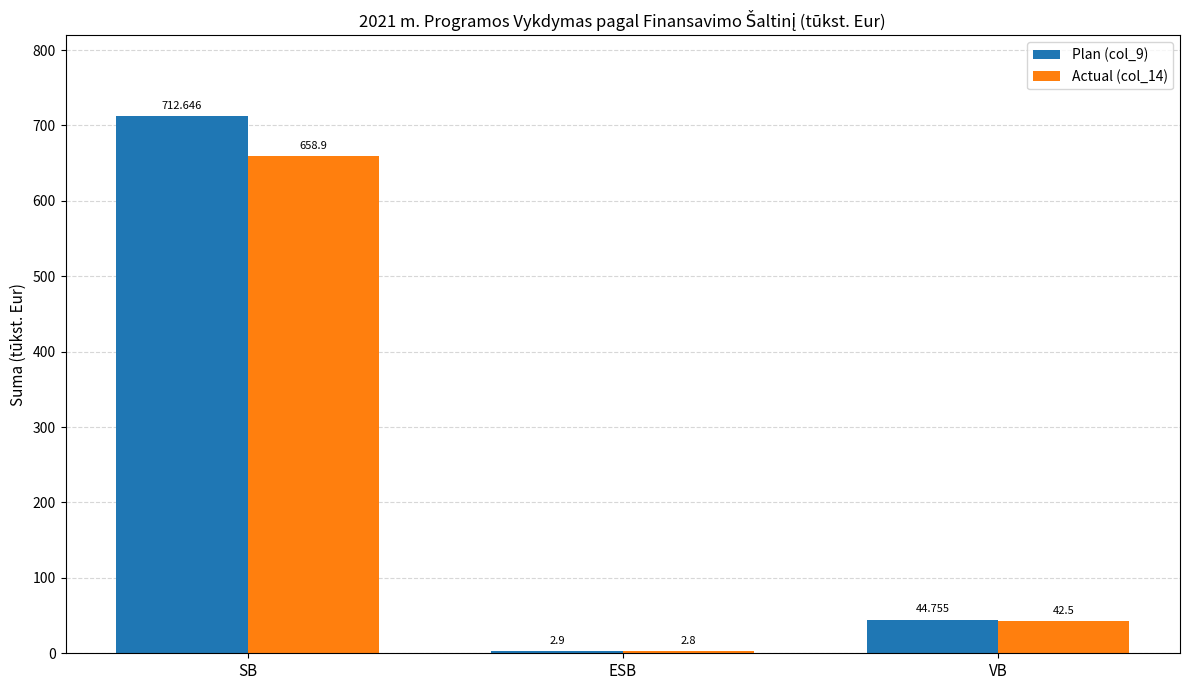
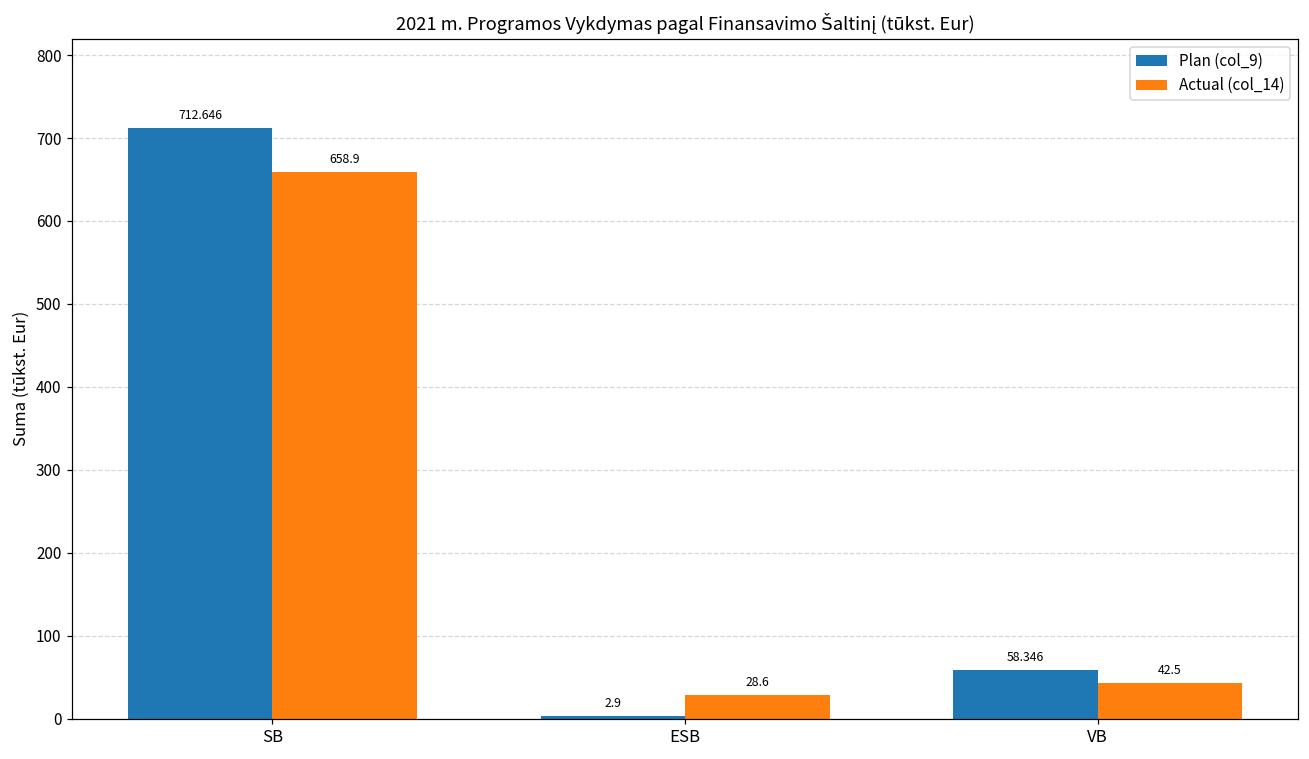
Actual (col_14), ESB: 2.8 -> 28.6
Plan (col_9), VB: 44.755 -> 58.346
